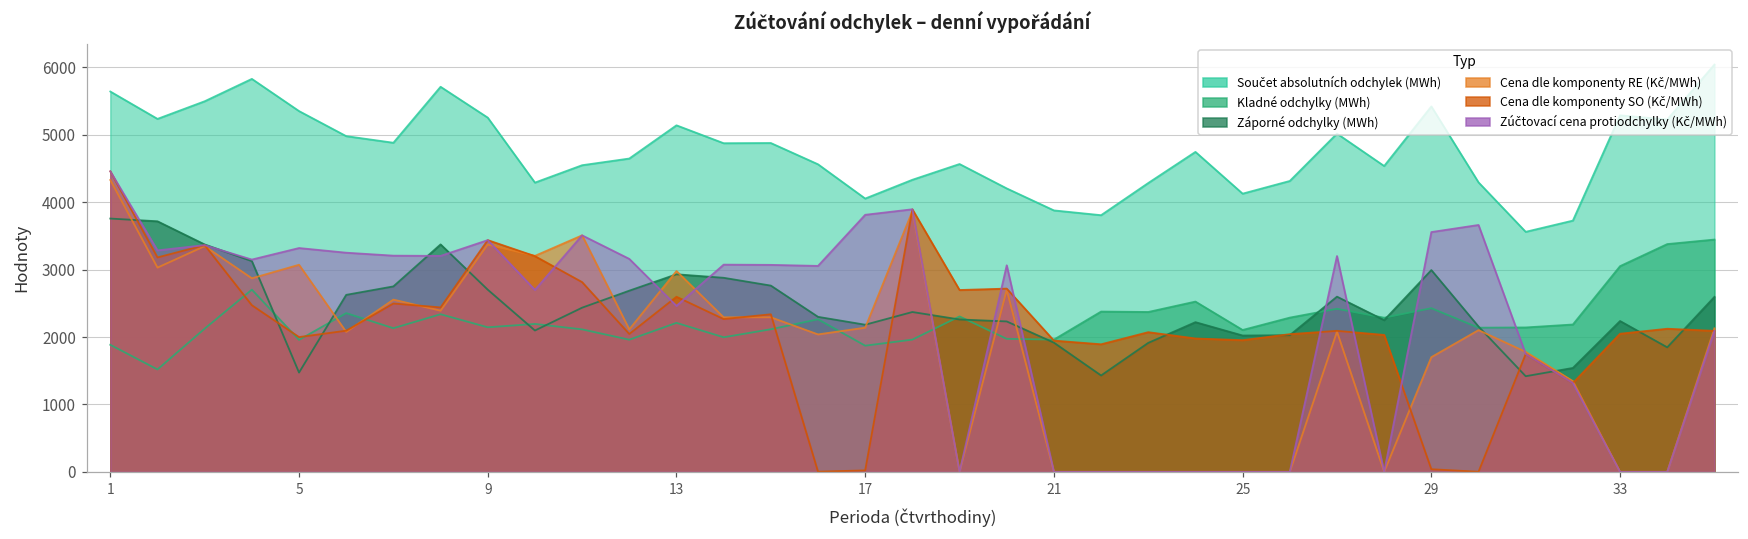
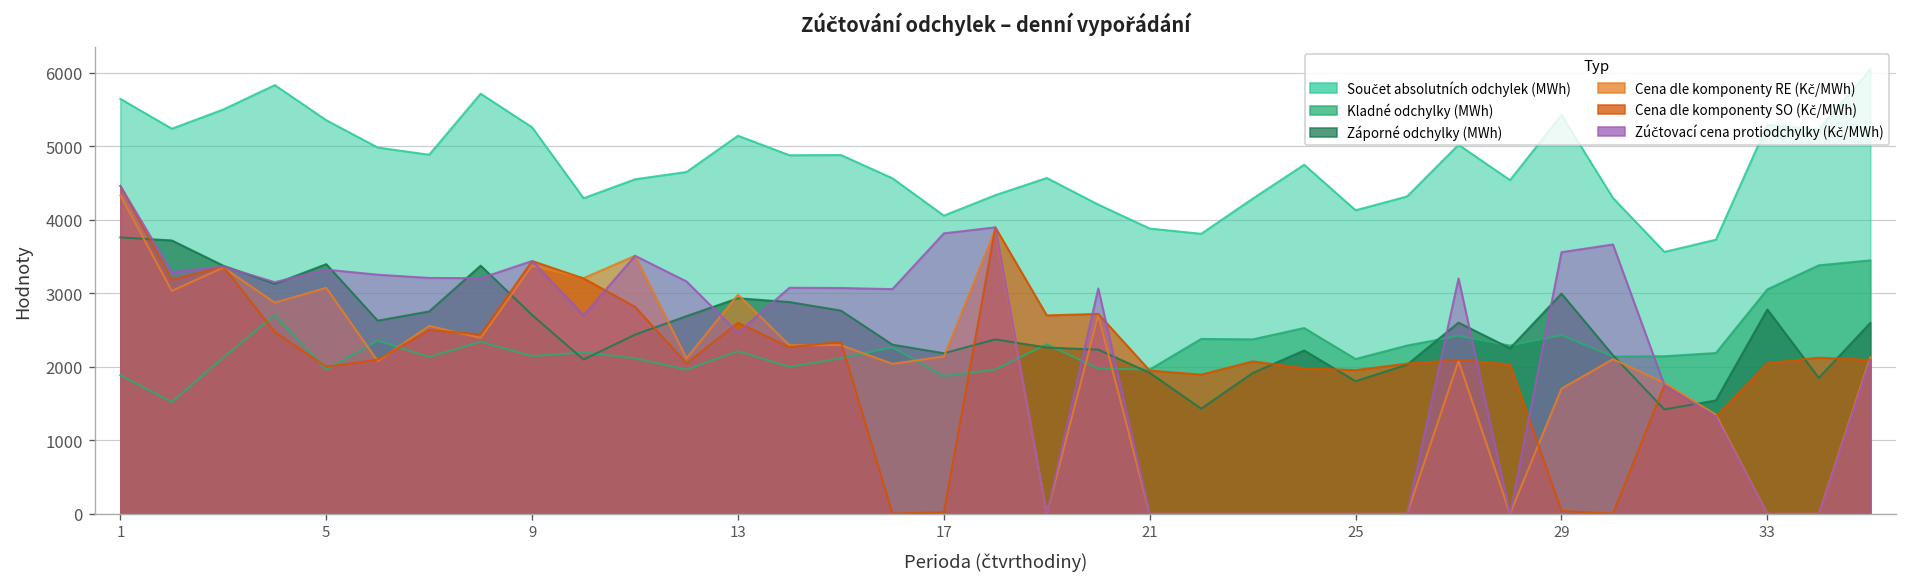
Záporné odchylky (MWh), 5: 1500 -> 3400
Záporné odchylky (MWh), 25: 2000 -> 1800
Záporné odchylky (MWh), 33: 2200 -> 2800
